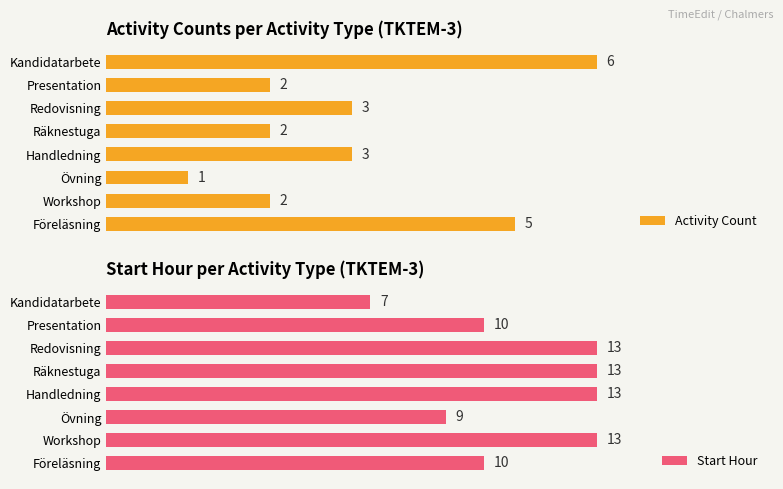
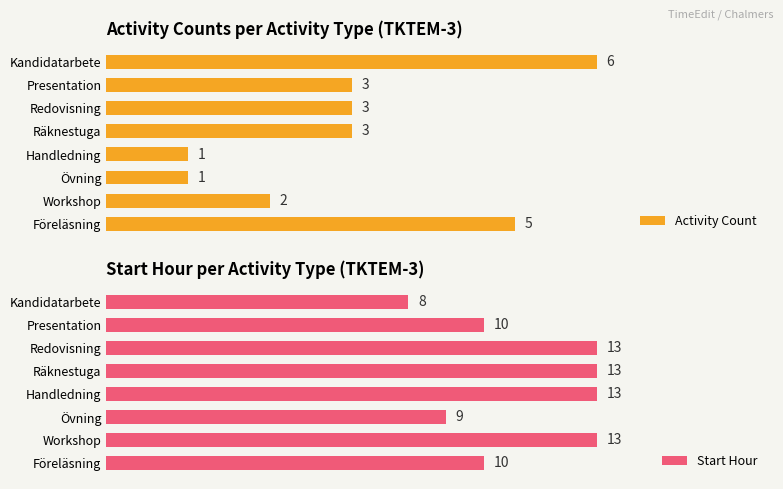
Activity Counts per Activity Type (TKTEM-3), Presentation: 2 -> 3
Activity Counts per Activity Type (TKTEM-3), Räknestuga: 2 -> 3
Activity Counts per Activity Type (TKTEM-3), Handledning: 3 -> 1
Start Hour per Activity Type (TKTEM-3), Kandidatarbete: 7 -> 8
